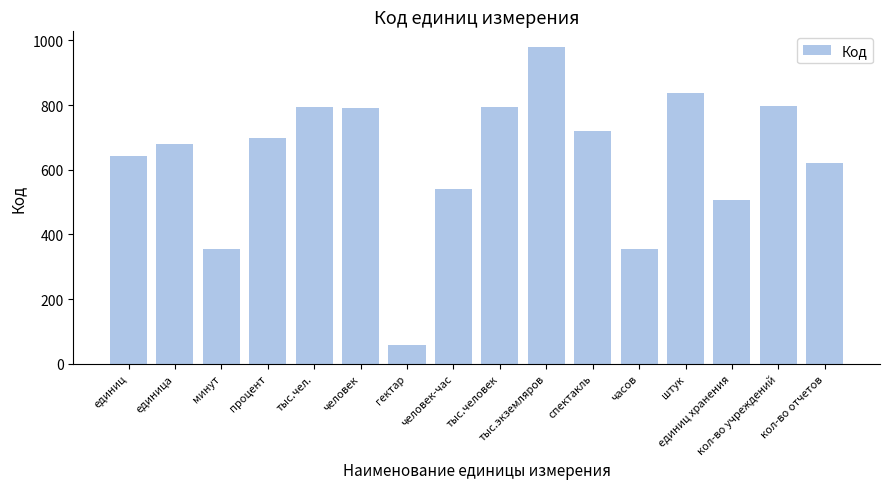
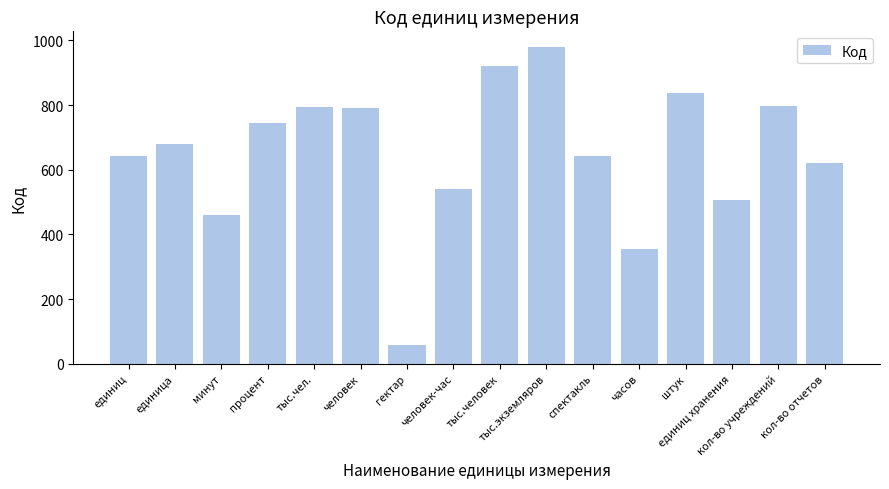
минут: 360 -> 460
процент: 700 -> 740
тыс.человек: 790 -> 920
спектакль: 720 -> 640
